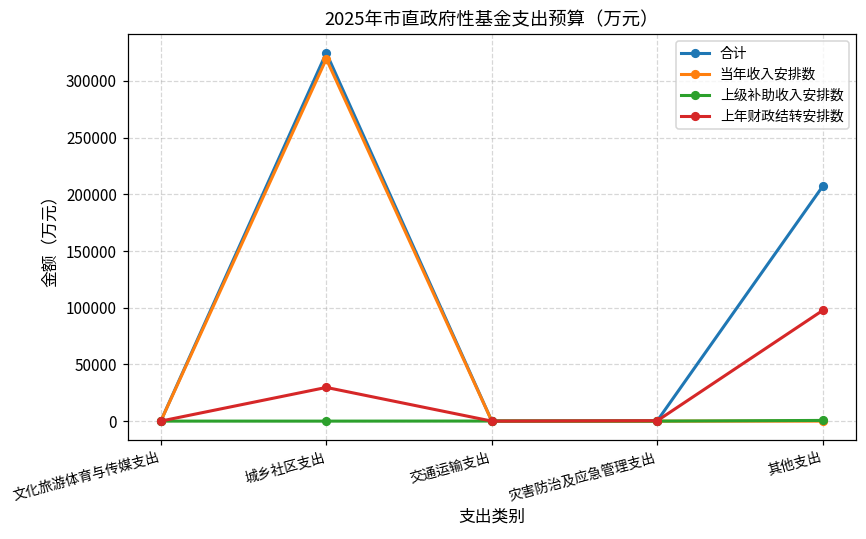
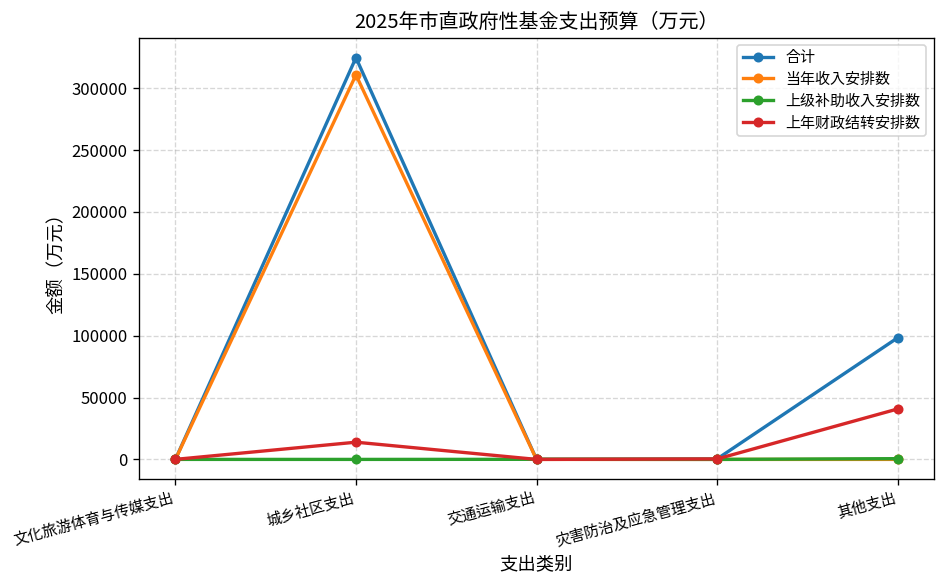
当年收入安排数, 城乡社区支出: 319000 -> 311000
上年财政结转安排数, 城乡社区支出: 30000 -> 14000
合计, 其他支出: 207000 -> 98000
上年财政结转安排数, 其他支出: 98000 -> 41000
